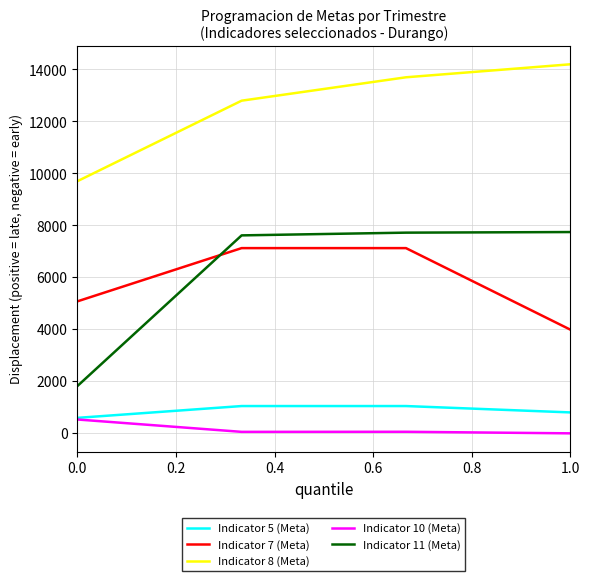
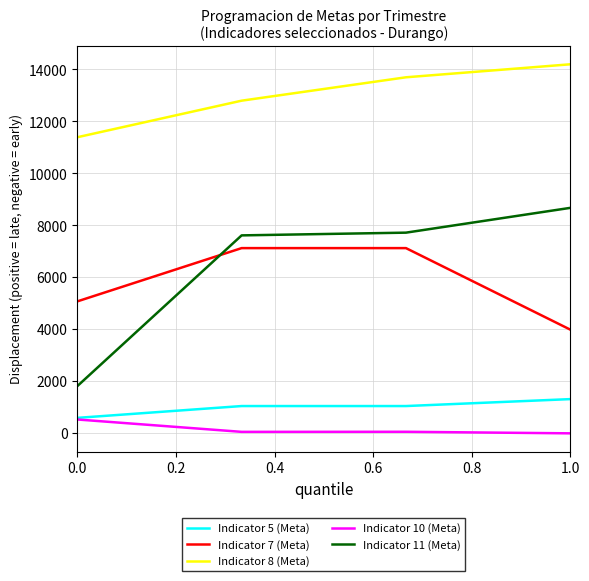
Indicator 8 (Meta), 0.0: 9700 -> 11400
Indicator 5 (Meta), 1.0: 800 -> 1300
Indicator 11 (Meta), 1.0: 7700 -> 8700
